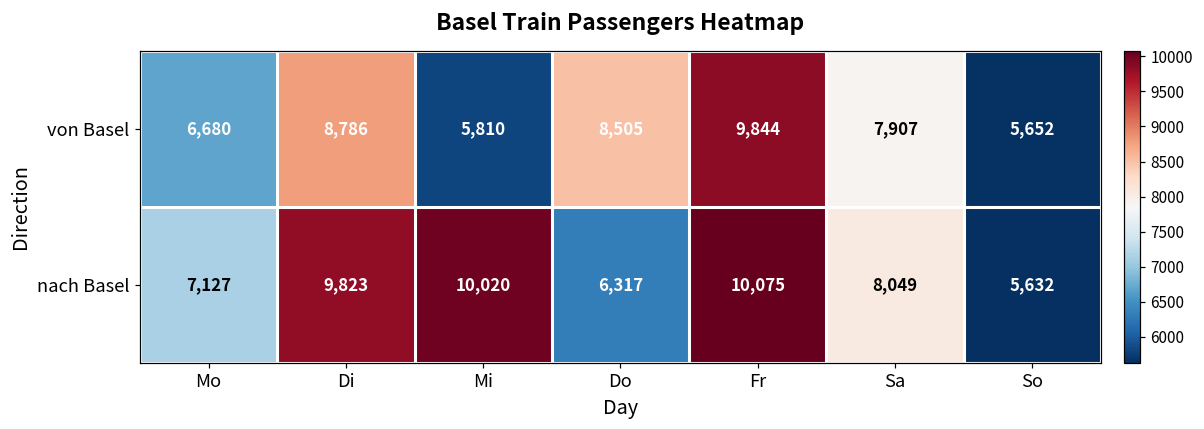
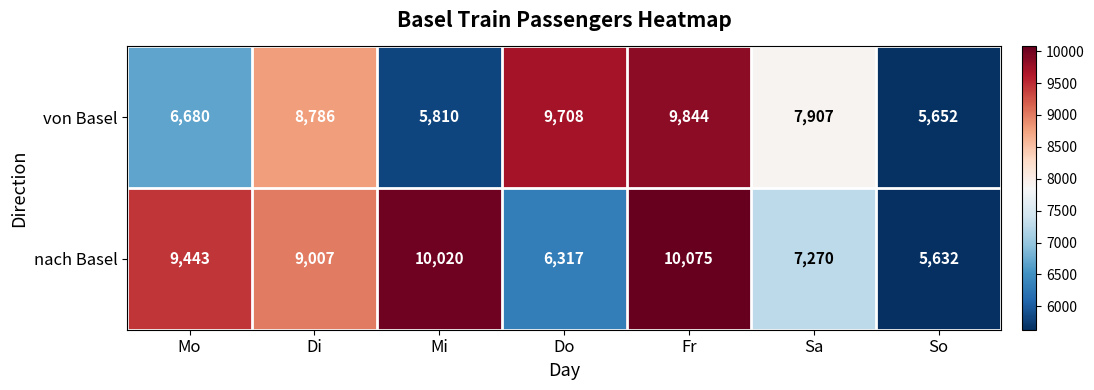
von Basel, Do: 8,505 -> 9,708
nach Basel, Mo: 7,127 -> 9,443
nach Basel, Di: 9,823 -> 9,007
nach Basel, Sa: 8,049 -> 7,270
